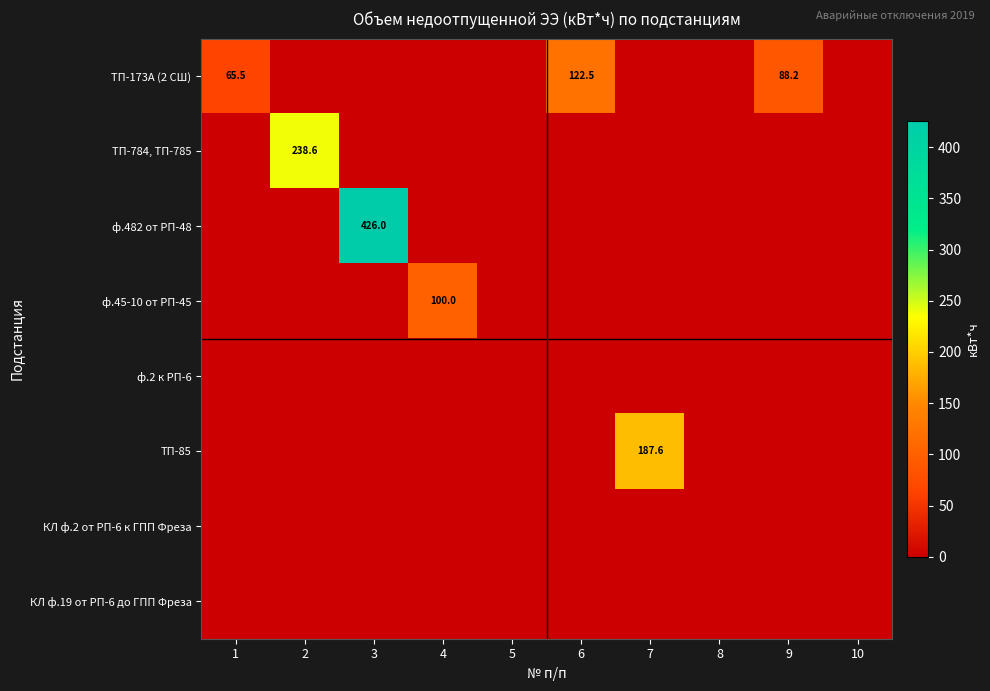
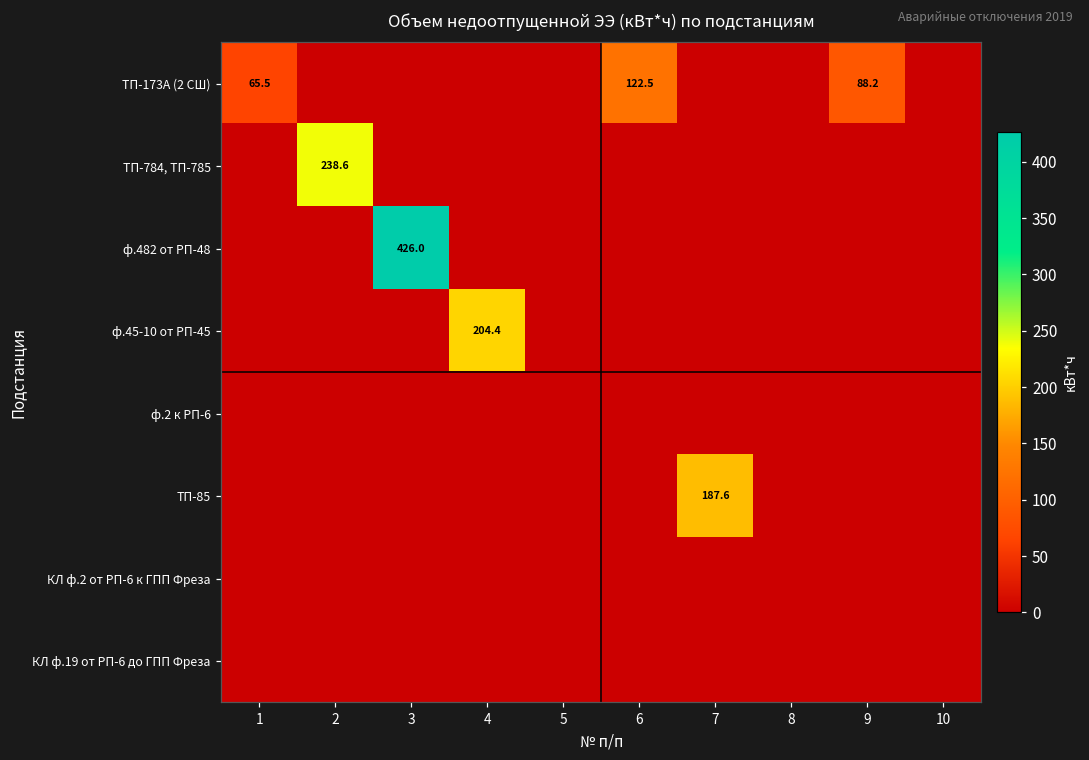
ф.45-10 от РП-45, 4: 100.0 -> 204.4
